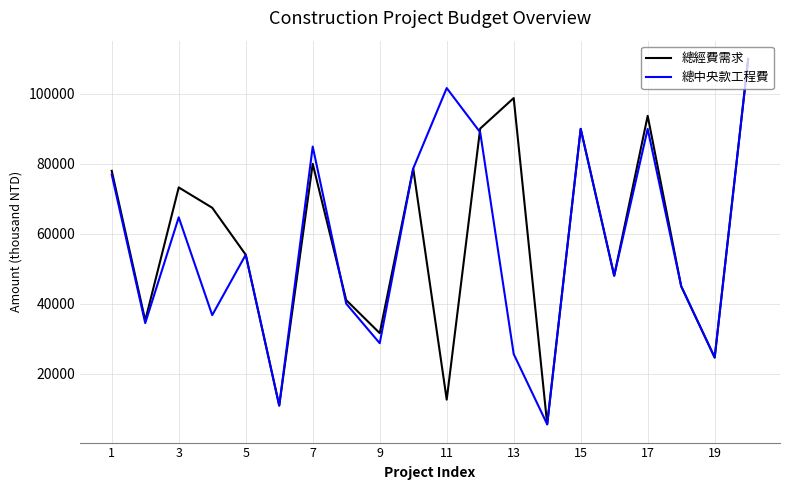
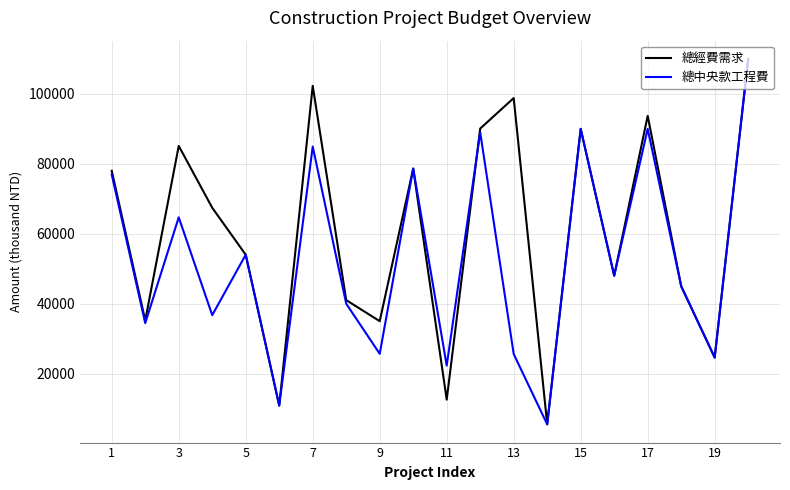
總經費需求, 3: 73000 -> 85000
總經費需求, 7: 80000 -> 102000
總經費需求, 9: 32000 -> 35000
總中央款工程費, 9: 29000 -> 26000
總中央款工程費, 11: 102000 -> 22000
